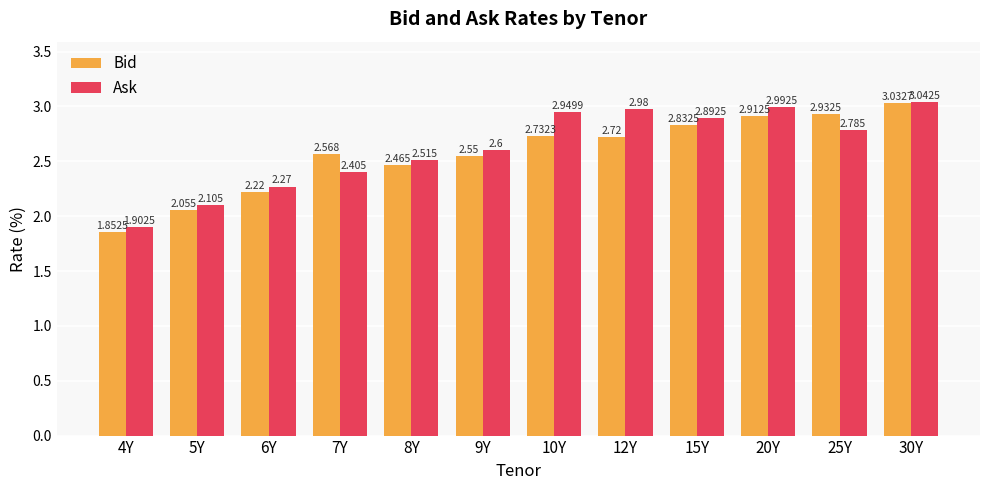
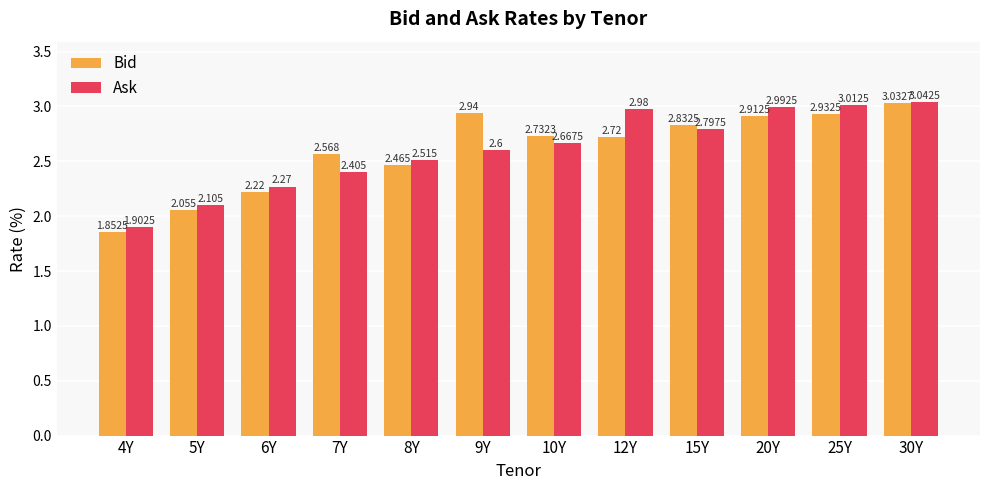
Bid, 9Y: 2.55 -> 2.94
Ask, 10Y: 2.9499 -> 2.6675
Ask, 15Y: 2.8925 -> 2.7975
Ask, 25Y: 2.785 -> 3.0125
